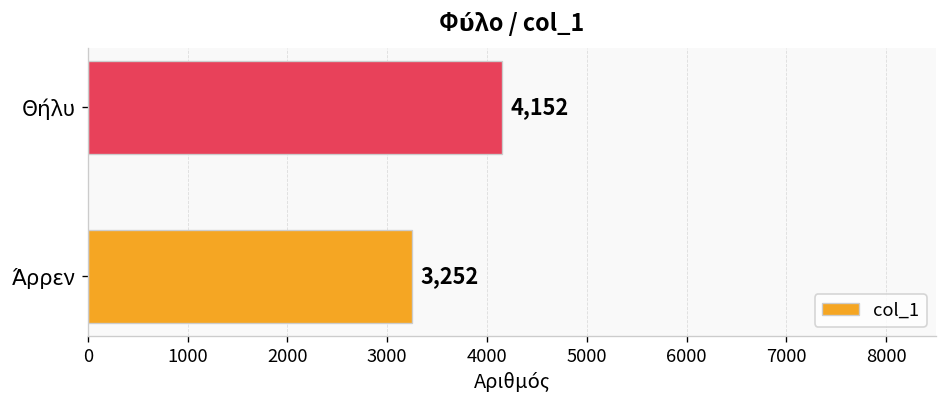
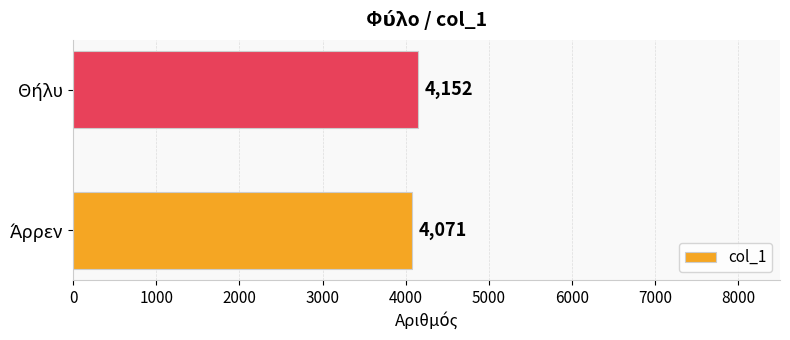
Άρρεν: 3,252 -> 4,071
